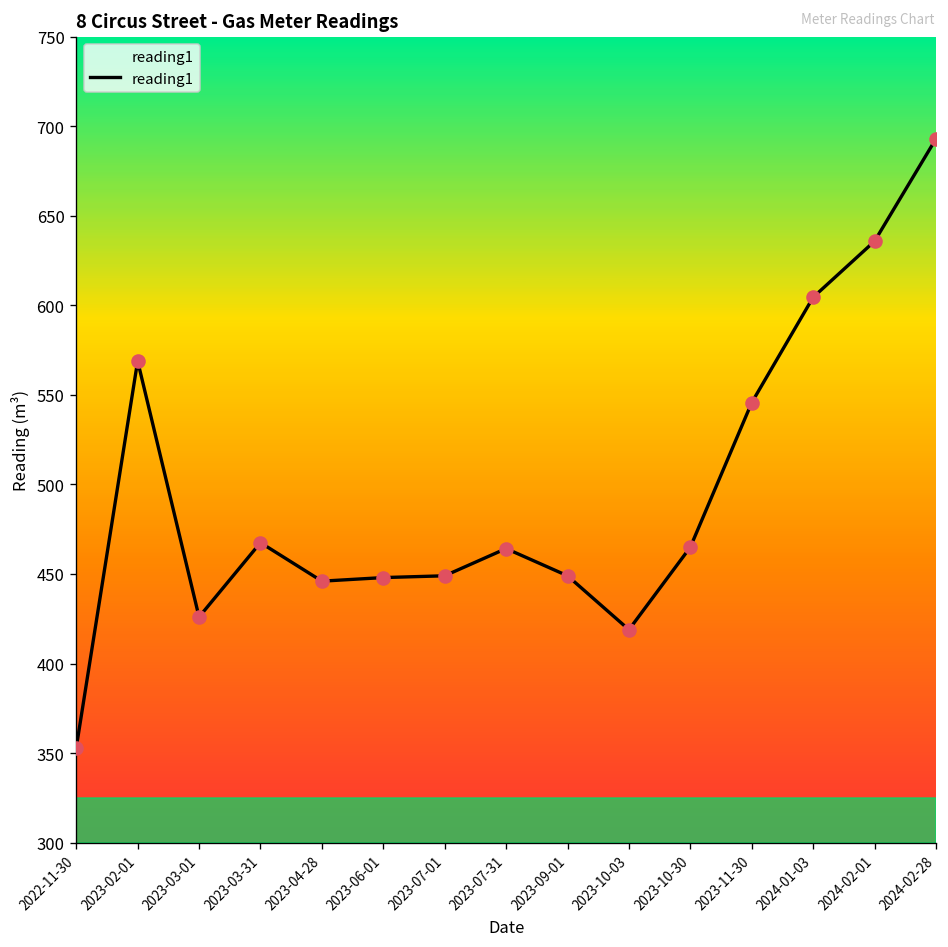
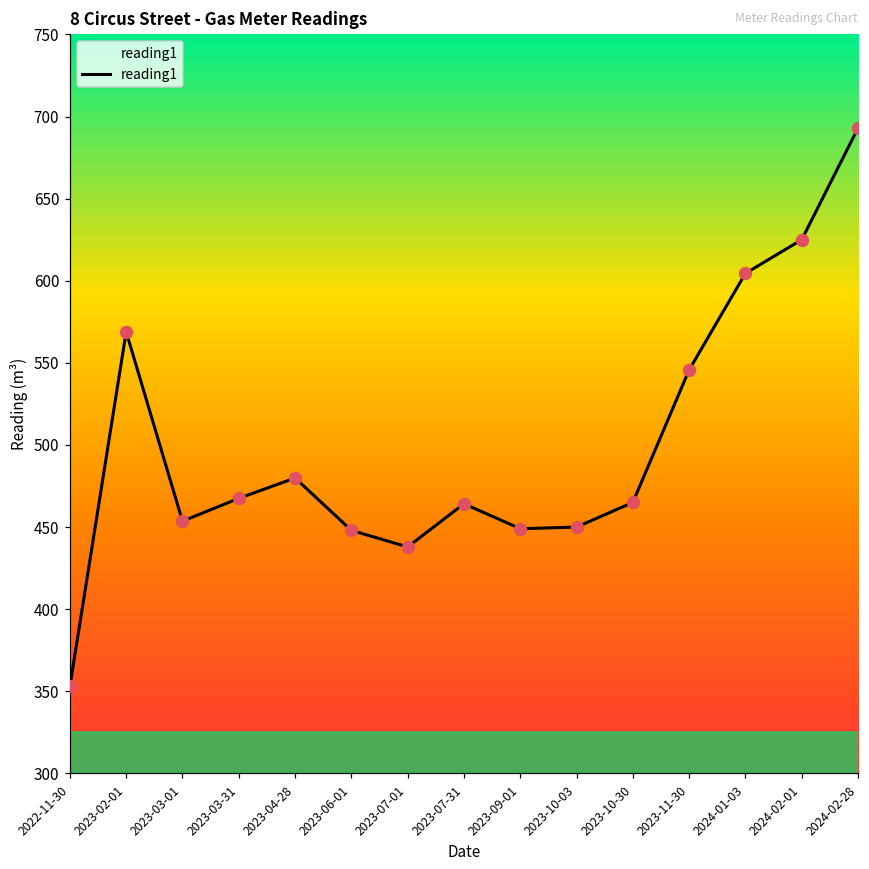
2023-03-01: 426 -> 454
2023-04-28: 446 -> 480
2023-07-01: 449 -> 438
2023-10-03: 419 -> 450
2024-02-01: 636 -> 625
